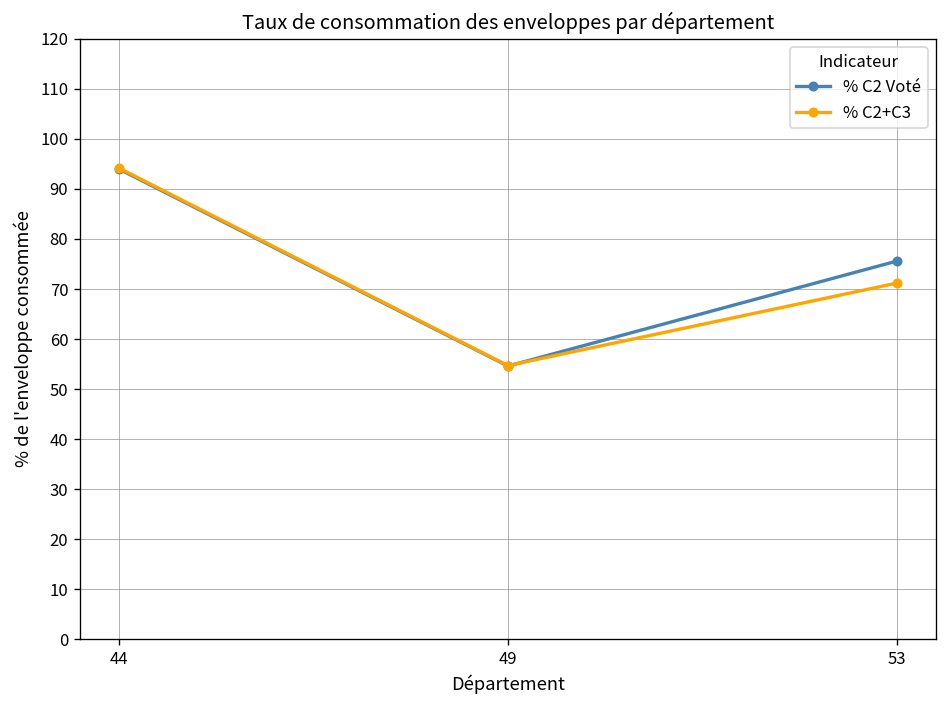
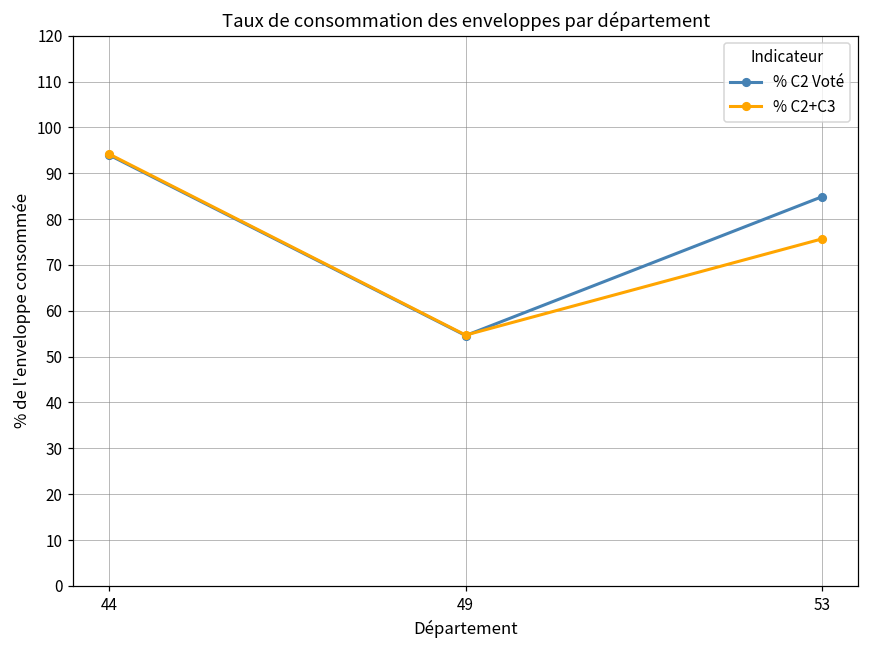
% C2 Voté, 53: 76 -> 85
% C2+C3, 53: 71 -> 76
